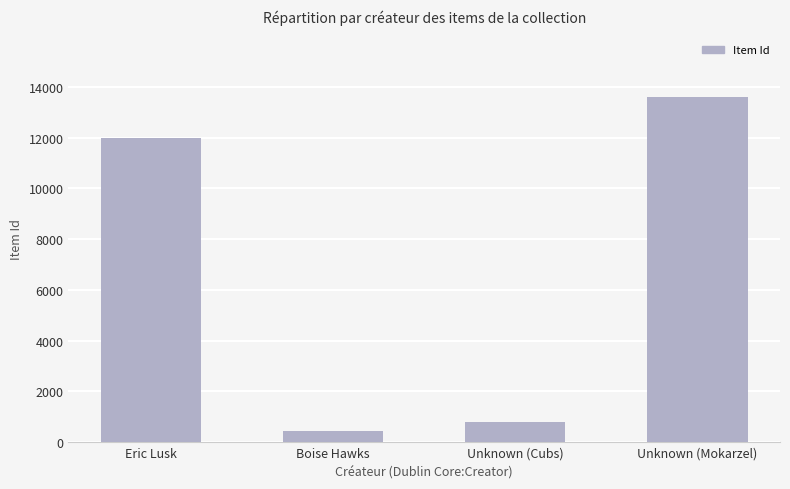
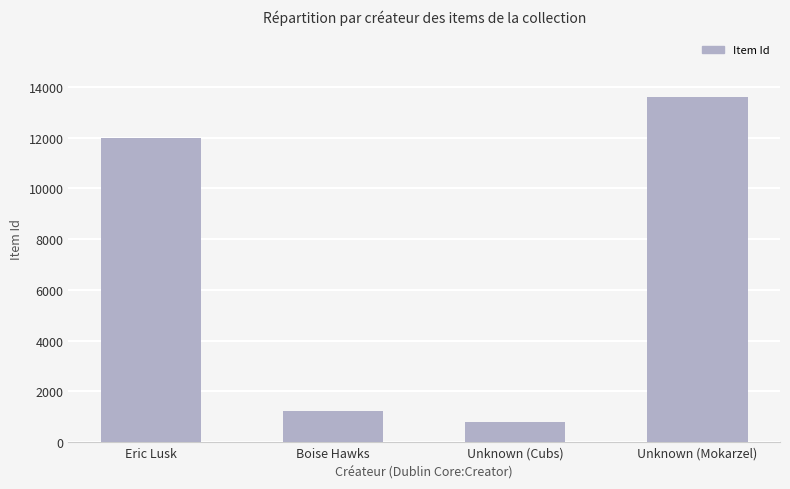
Boise Hawks: 400 -> 1200
